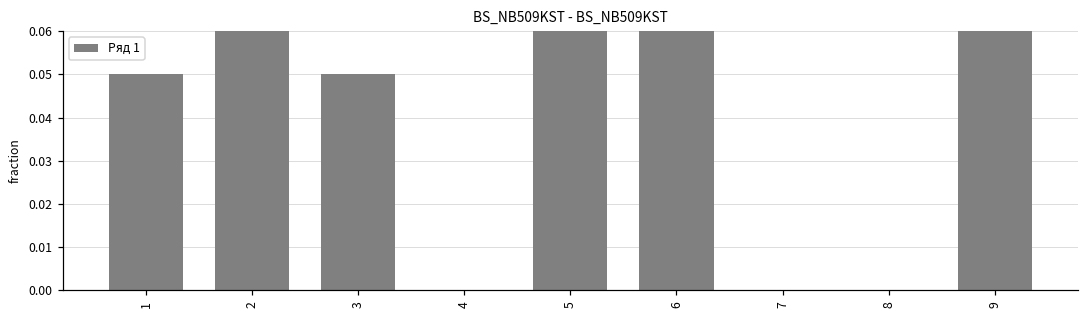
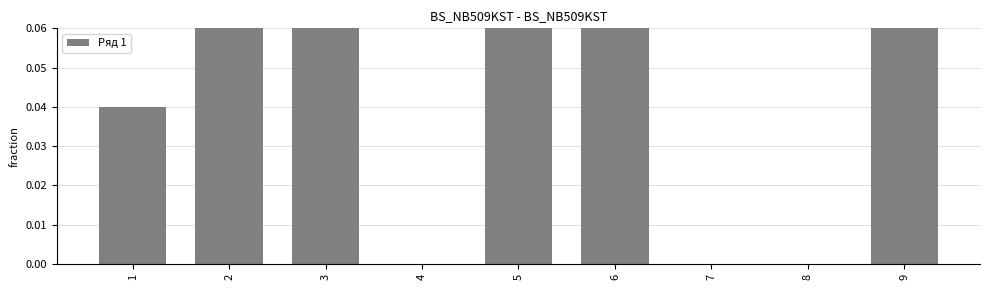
1: 0.05 -> 0.04
3: 0.05 -> 0.06
